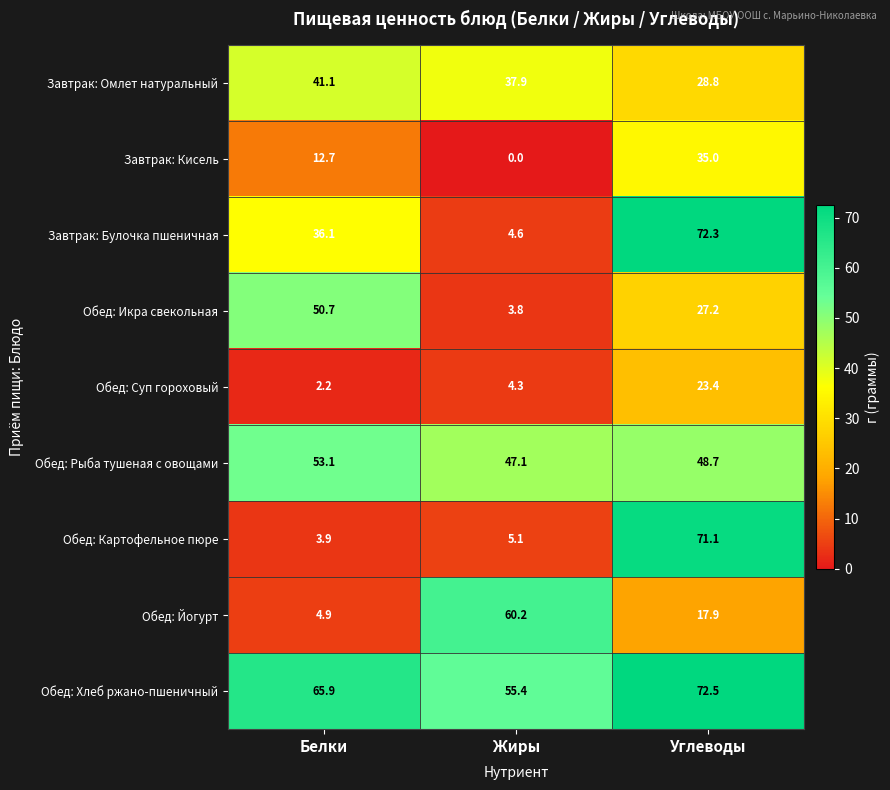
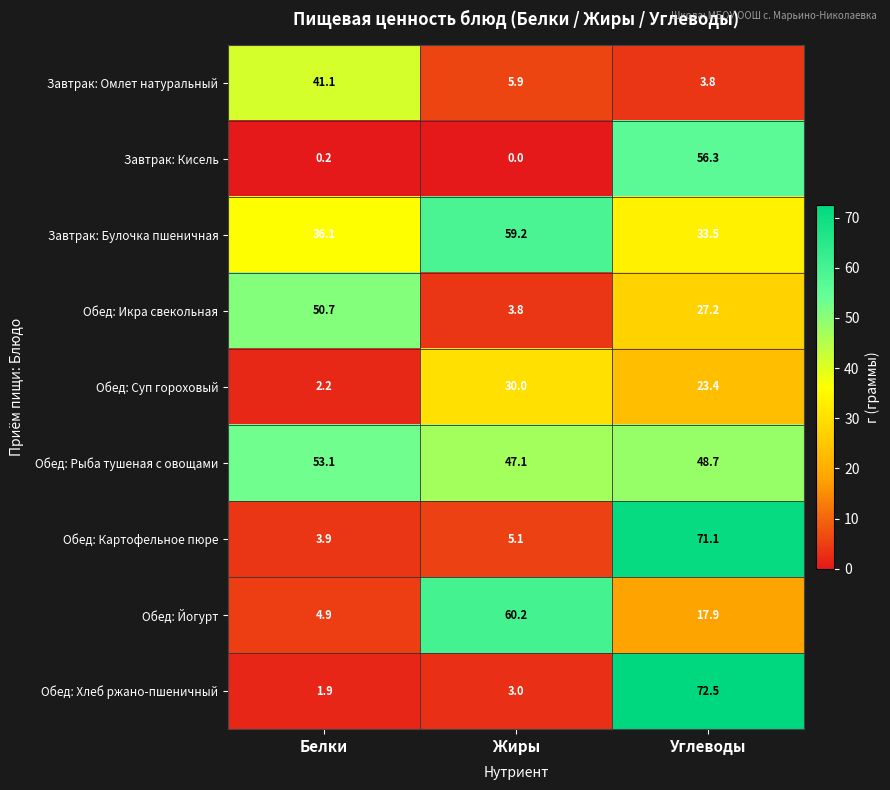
Завтрак: Омлет натуральный, Жиры: 37.9 -> 5.9
Завтрак: Омлет натуральный, Углеводы: 28.8 -> 3.8
Завтрак: Кисель, Белки: 12.7 -> 0.2
Завтрак: Кисель, Углеводы: 35.0 -> 56.3
Завтрак: Булочка пшеничная, Жиры: 4.6 -> 59.2
Завтрак: Булочка пшеничная, Углеводы: 72.3 -> 33.5
Обед: Суп гороховый, Жиры: 4.3 -> 30.0
Обед: Хлеб ржано-пшеничный, Белки: 65.9 -> 1.9
Обед: Хлеб ржано-пшеничный, Жиры: 55.4 -> 3.0
